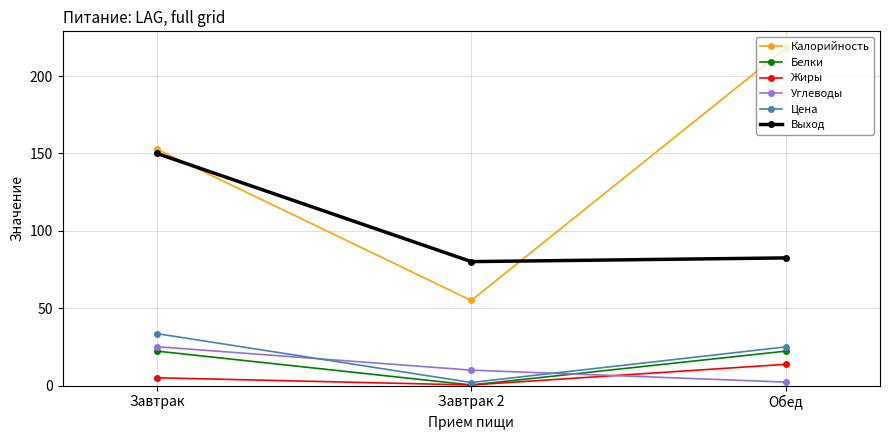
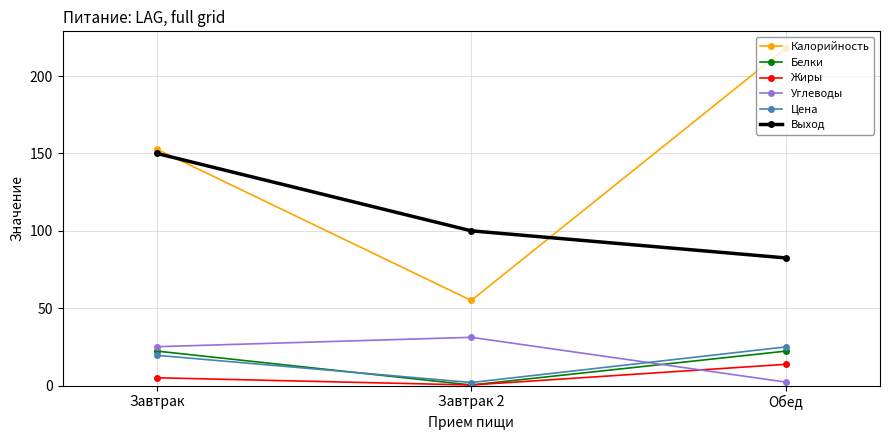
Цена, Завтрак: 34 -> 20
Углеводы, Завтрак 2: 10 -> 31
Выход, Завтрак 2: 80 -> 100
